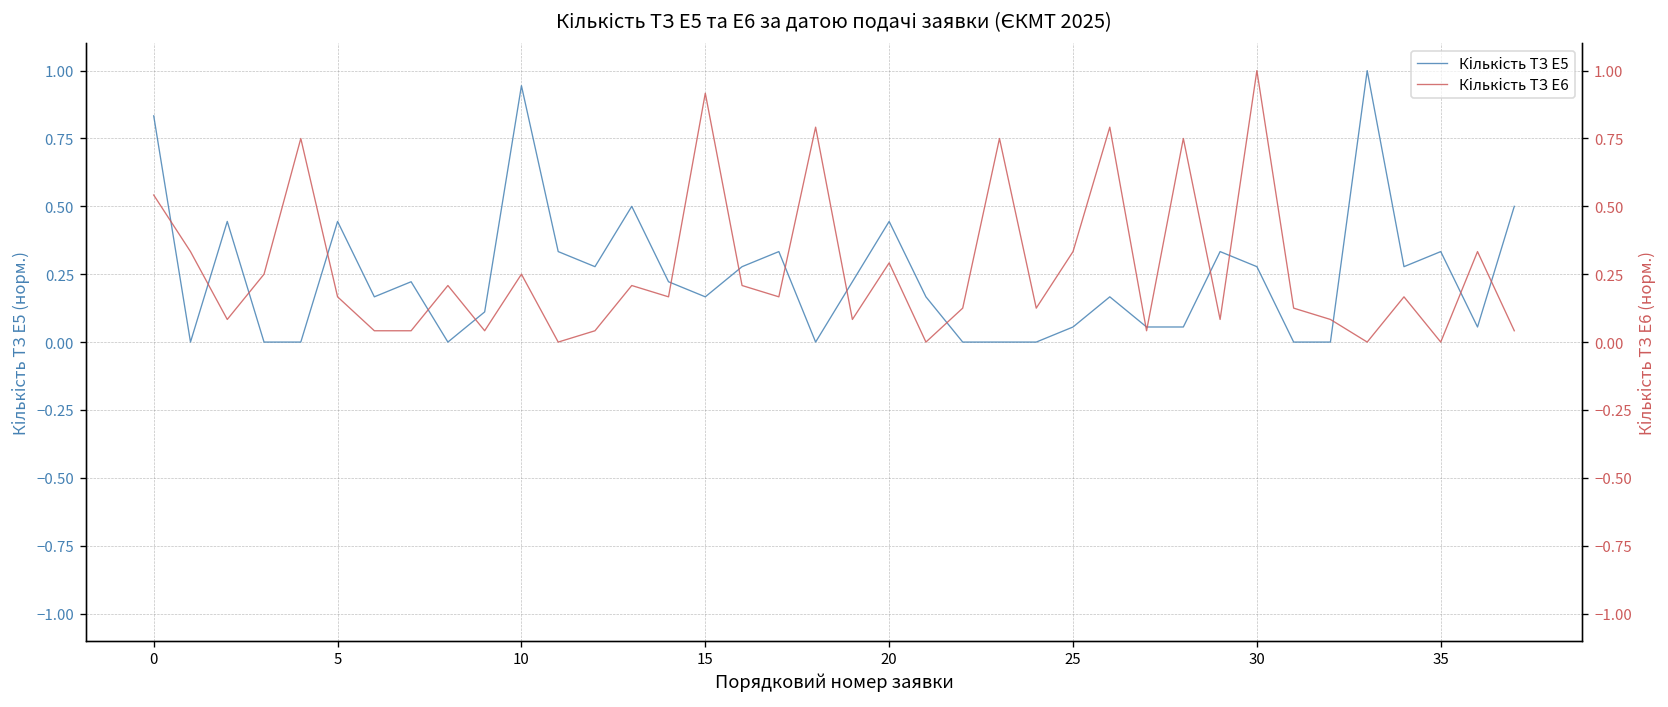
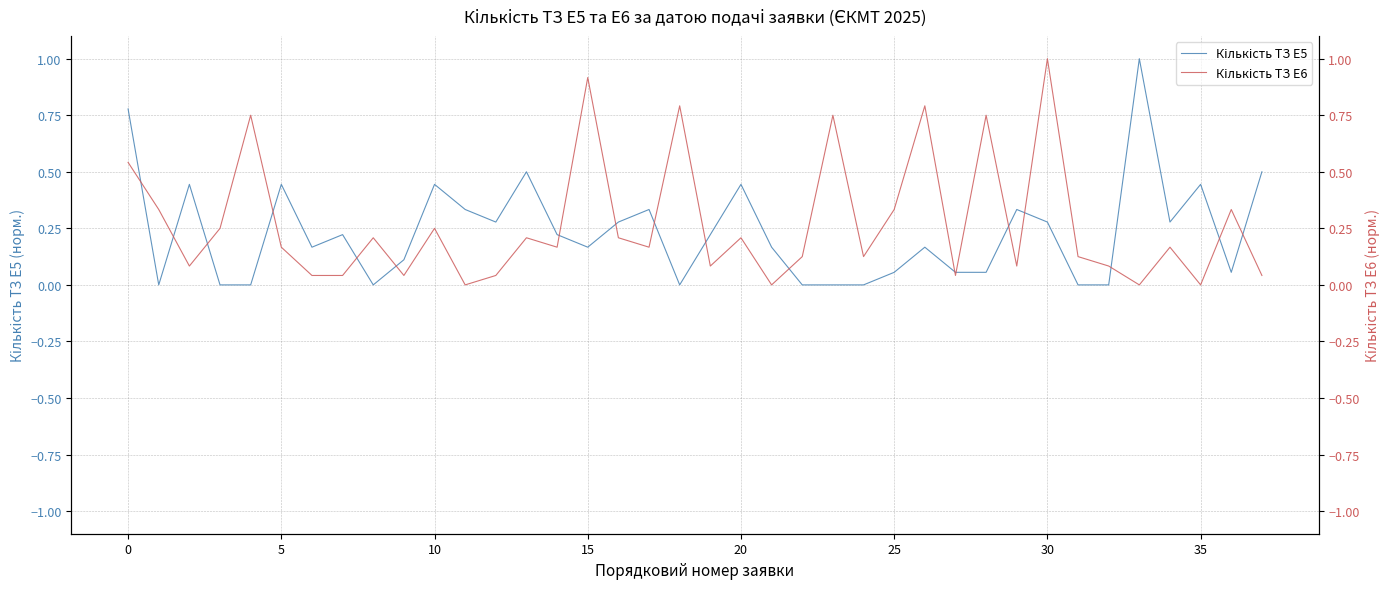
Кількість ТЗ E5, 0: 0.83 -> 0.78
Кількість ТЗ E5, 10: 0.94 -> 0.44
Кількість ТЗ E5, 35: 0.33 -> 0.44
Кількість ТЗ E6, 20: 0.29 -> 0.21
